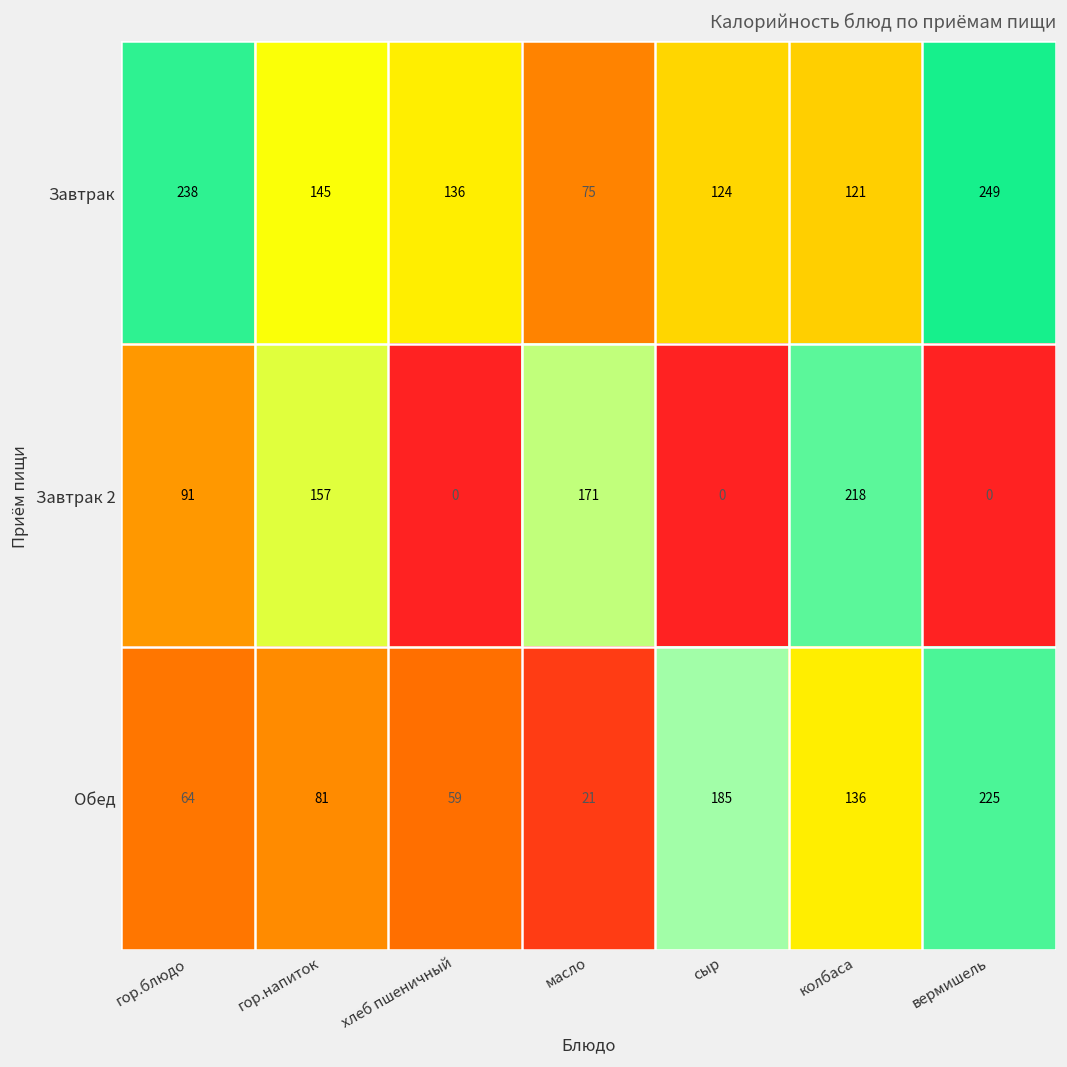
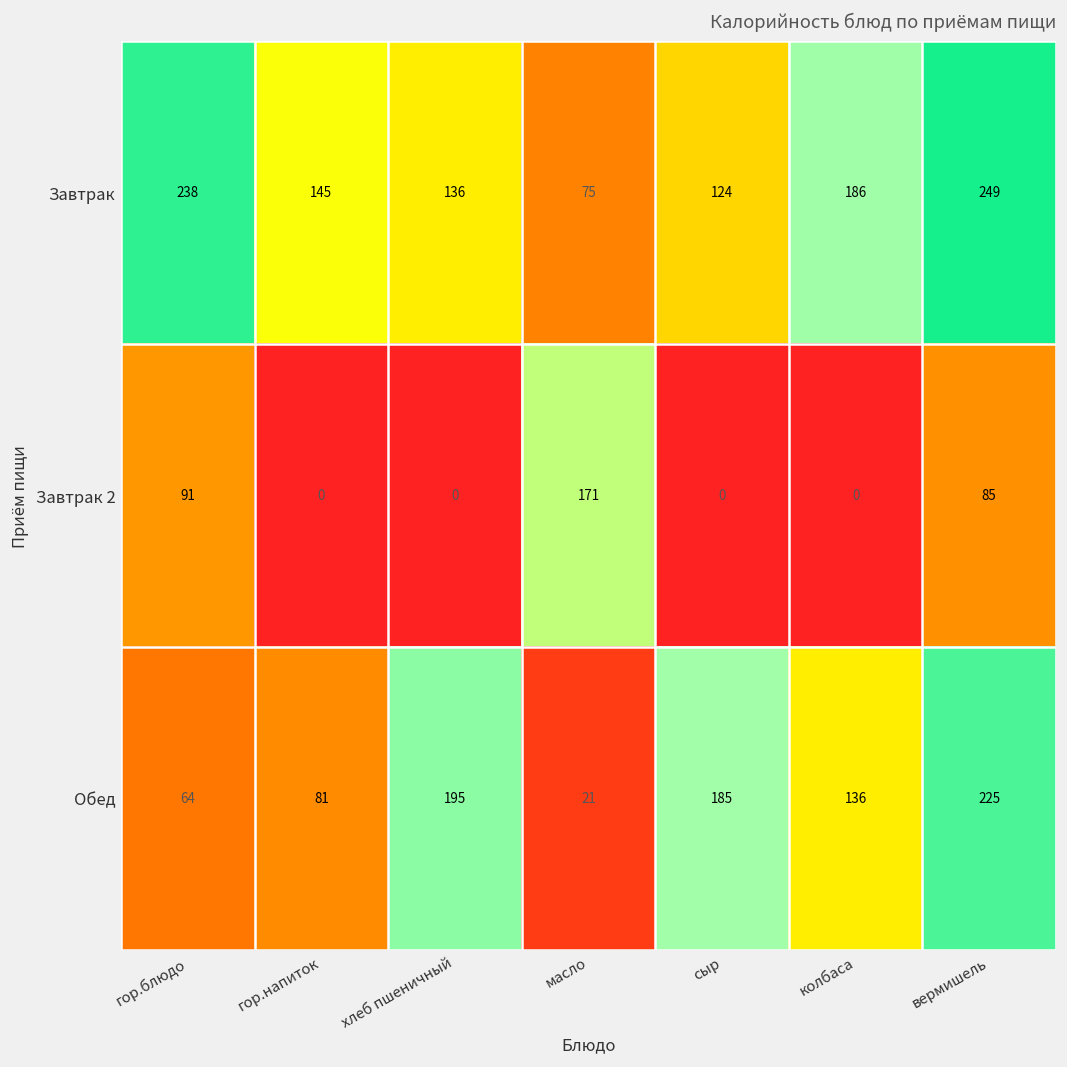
Завтрак, колбаса: 121 -> 186
Завтрак 2, гор.напиток: 157 -> 0
Завтрак 2, колбаса: 218 -> 0
Завтрак 2, вермишель: 0 -> 85
Обед, хлеб пшеничный: 59 -> 195
